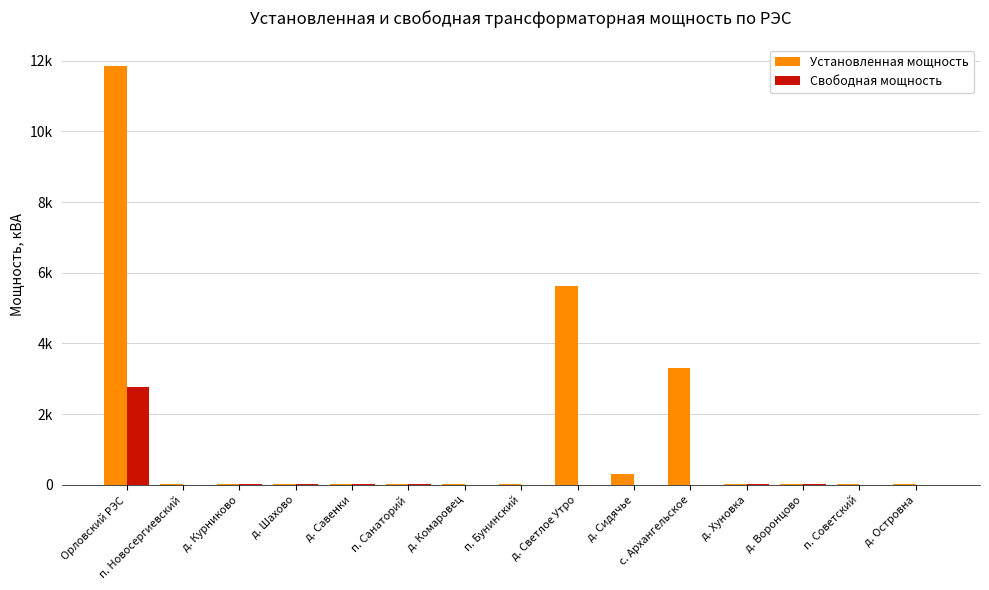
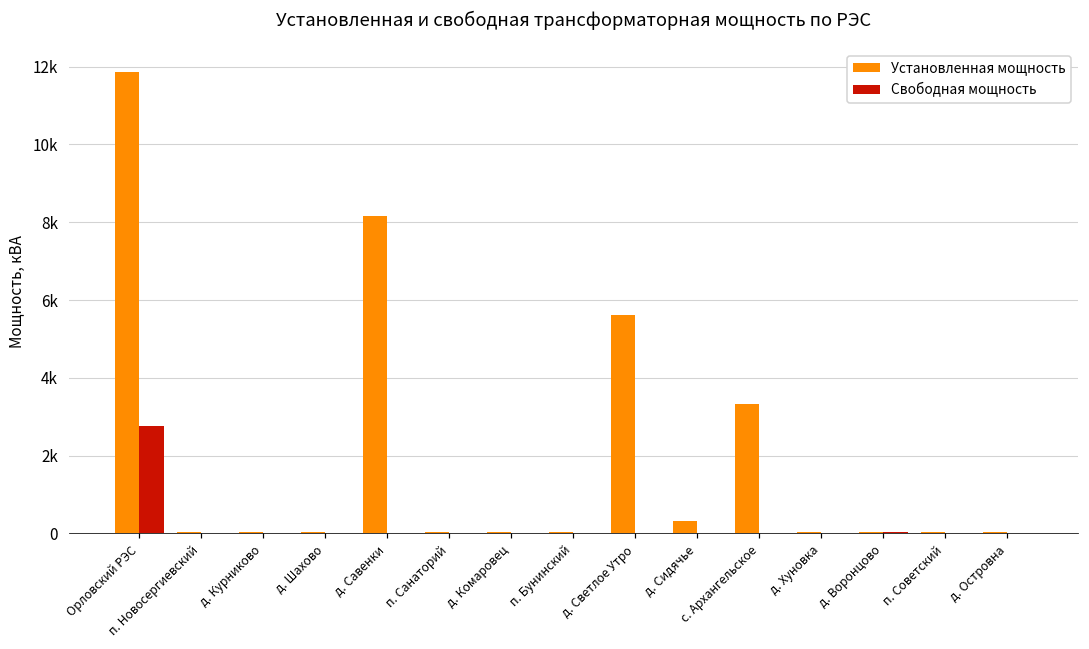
Установленная мощность, д. Савенки: 0 -> 8200
